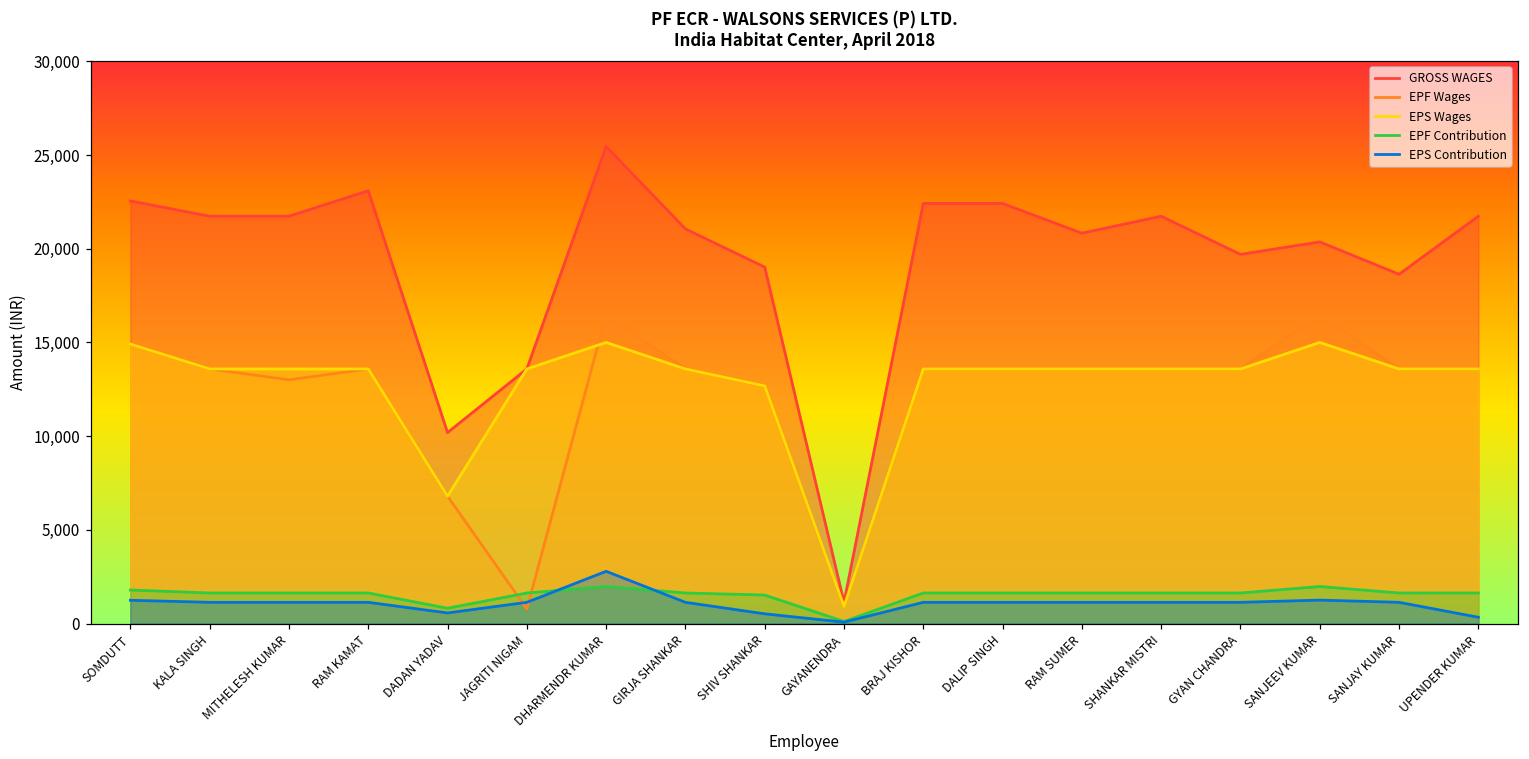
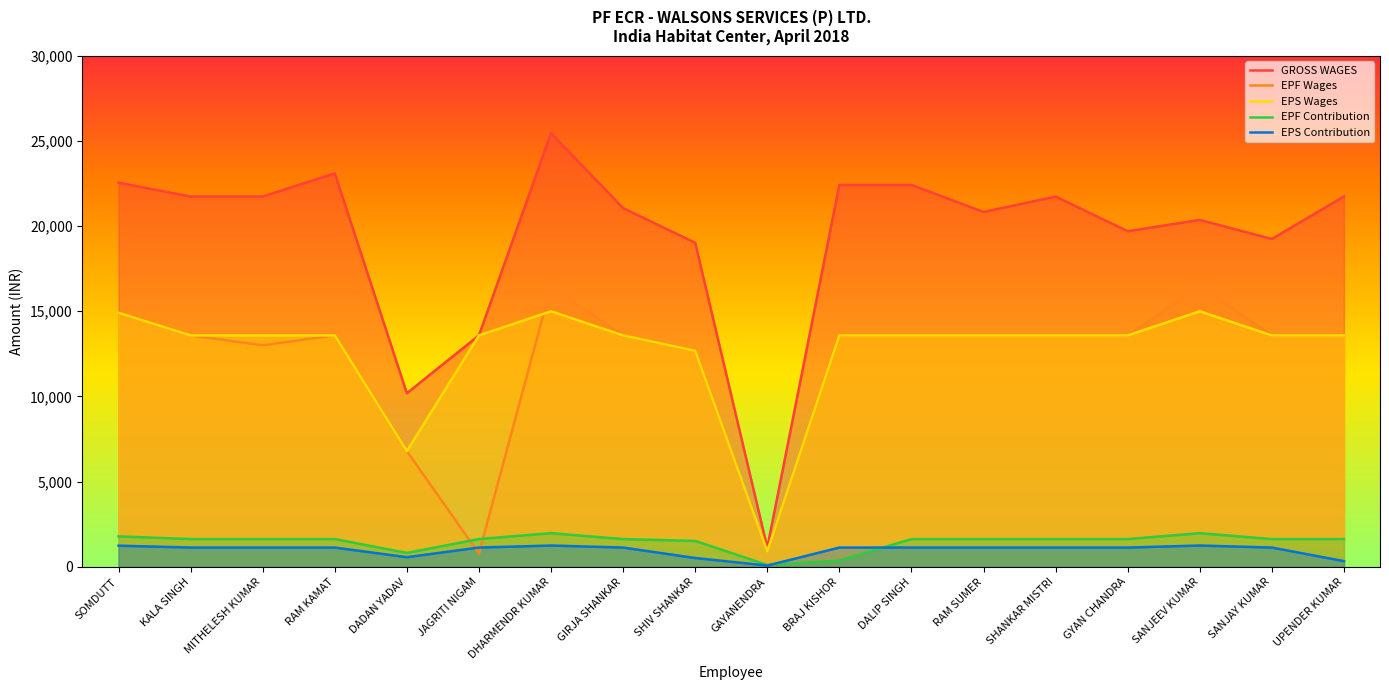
EPS Contribution, DHARMENDR KUMAR: 2,800 -> 1,300
EPF Contribution, BRAJ KISHOR: 1,600 -> 400
GROSS WAGES, SANJAY KUMAR: 18,600 -> 19,200
